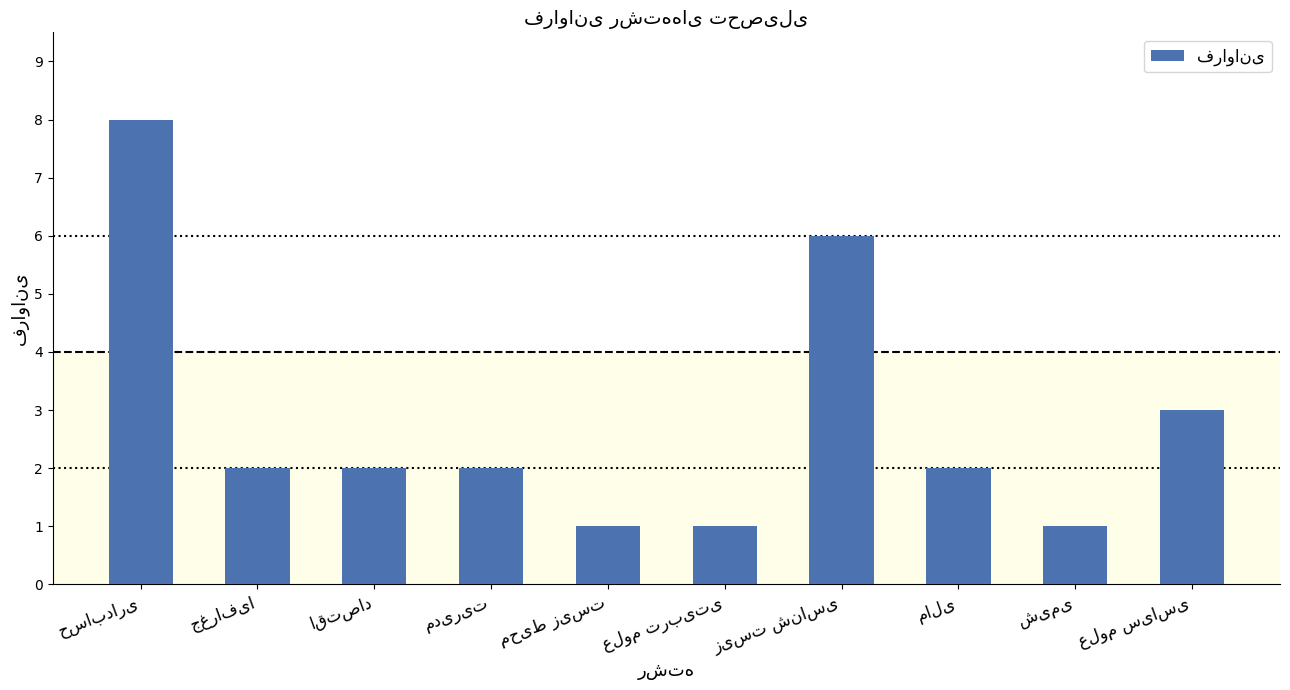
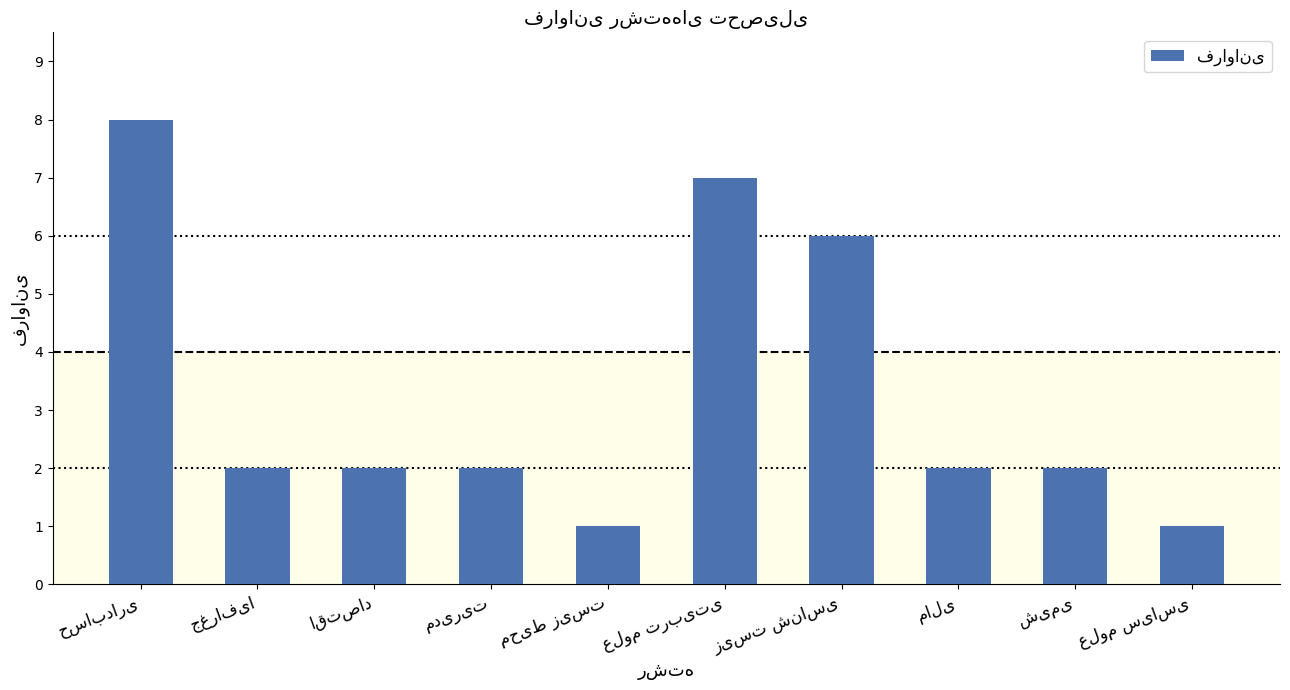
علوم تربیتی: 1 -> 7
شیمی: 1 -> 2
علوم سیاسی: 3 -> 1
